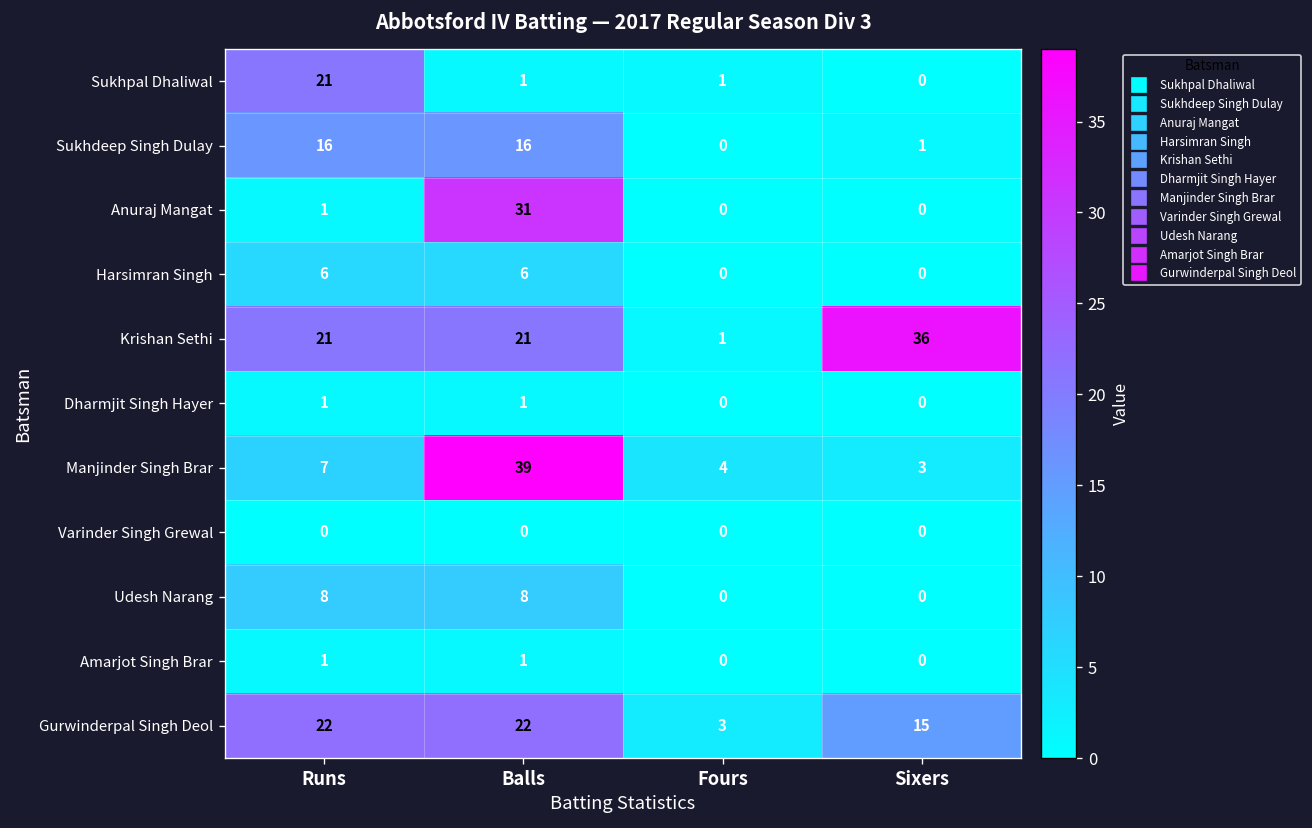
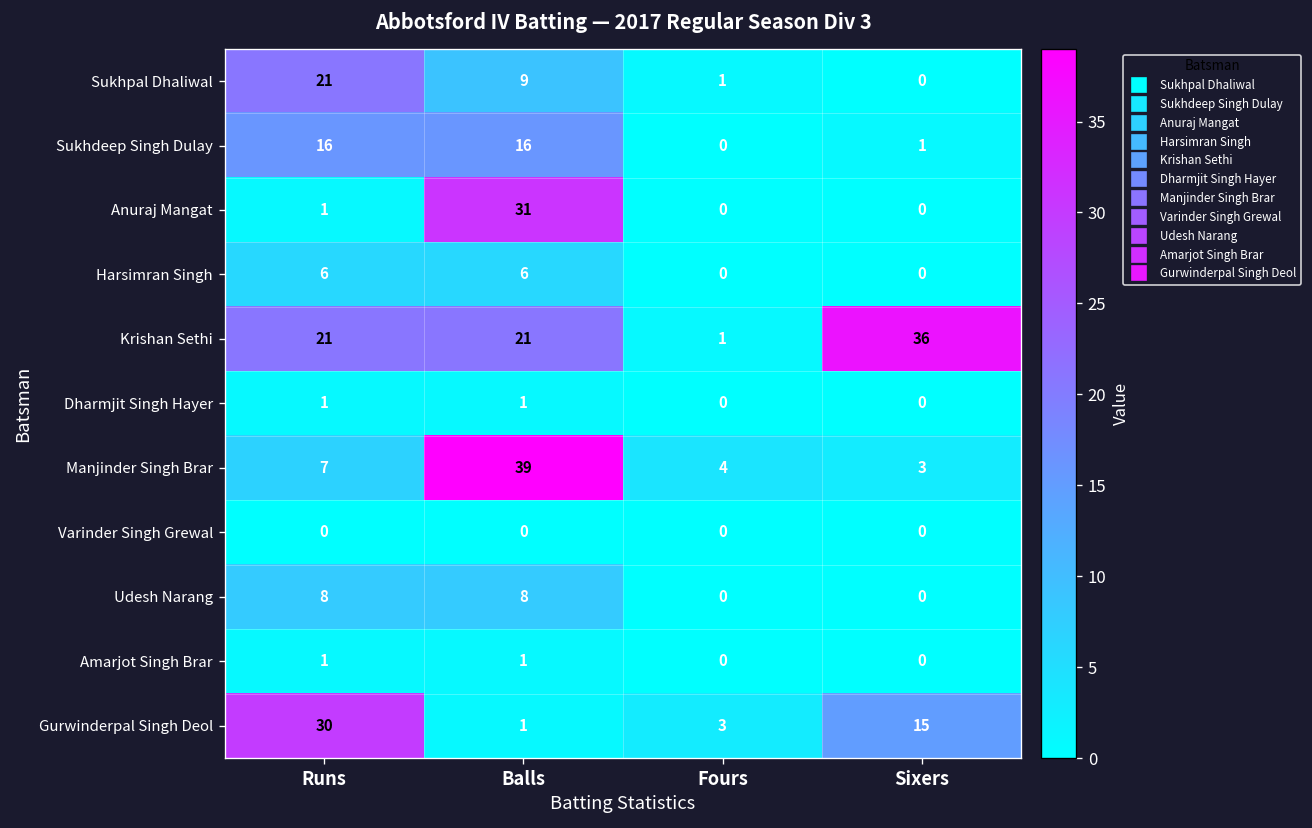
Sukhpal Dhaliwal, Balls: 1 -> 9
Gurwinderpal Singh Deol, Runs: 22 -> 30
Gurwinderpal Singh Deol, Balls: 22 -> 1
